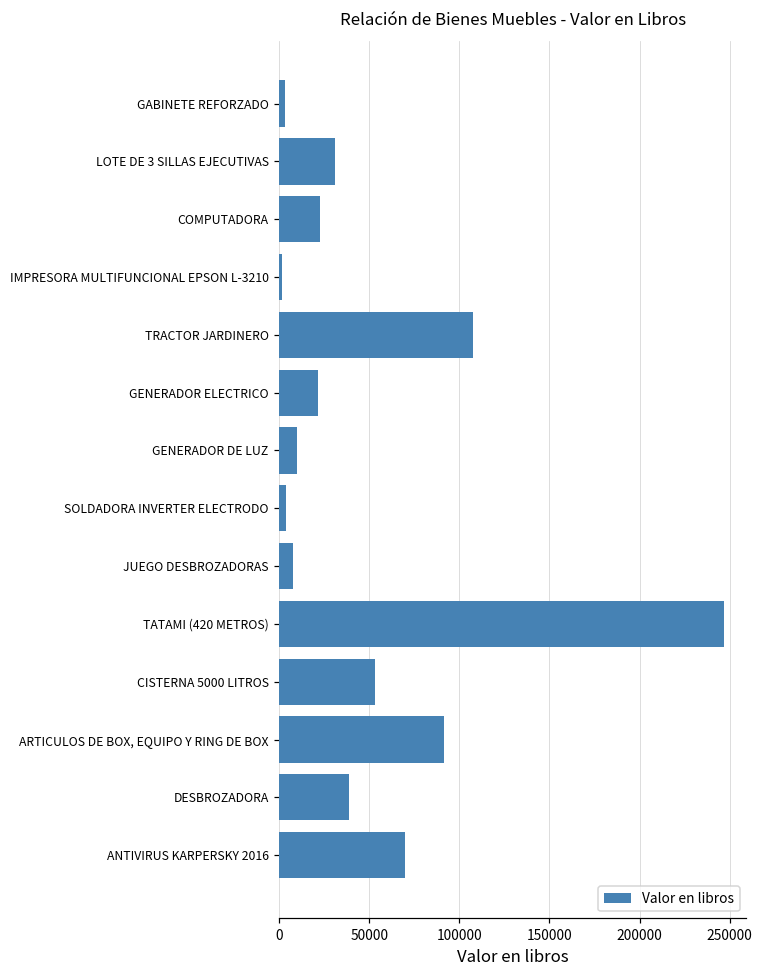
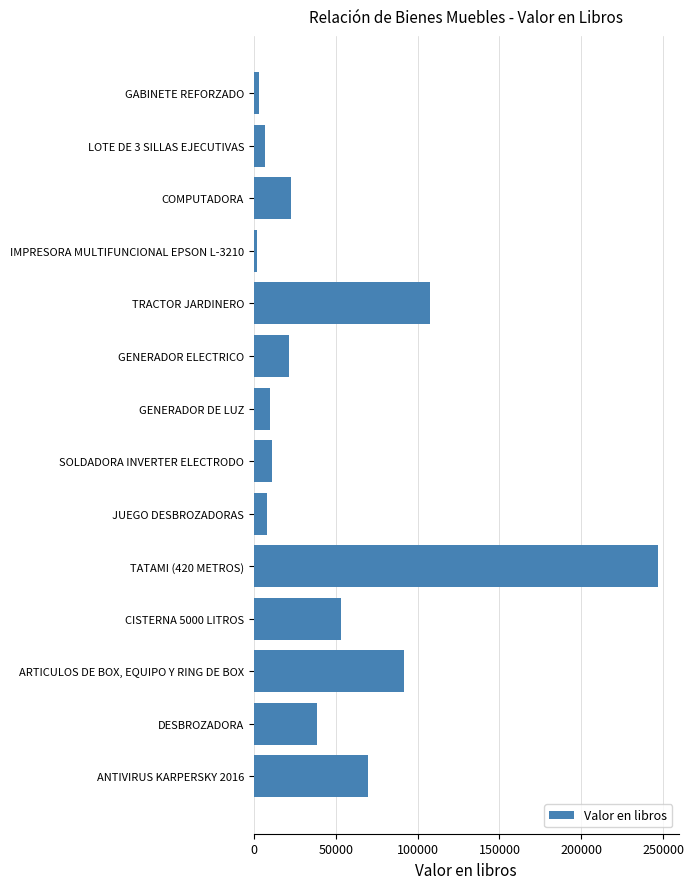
LOTE DE 3 SILLAS EJECUTIVAS: 31000 -> 7000
SOLDADORA INVERTER ELECTRODO: 4000 -> 11000
